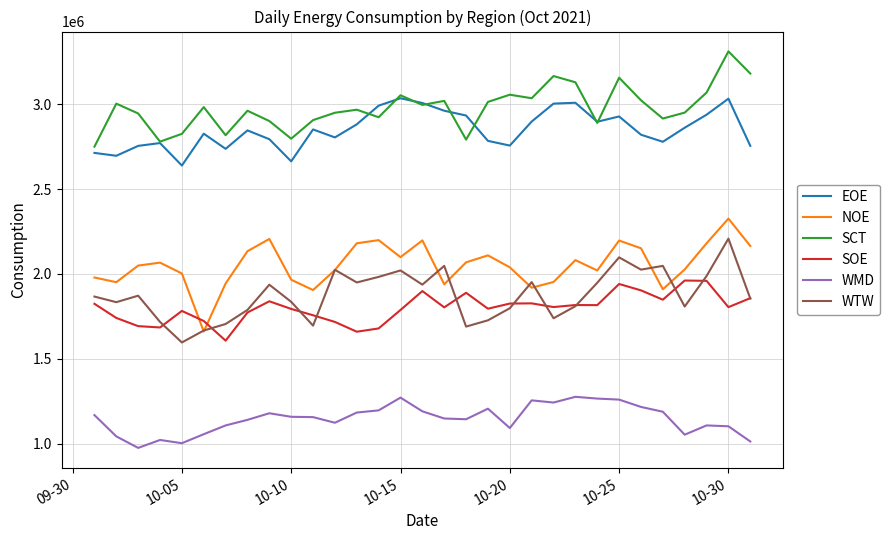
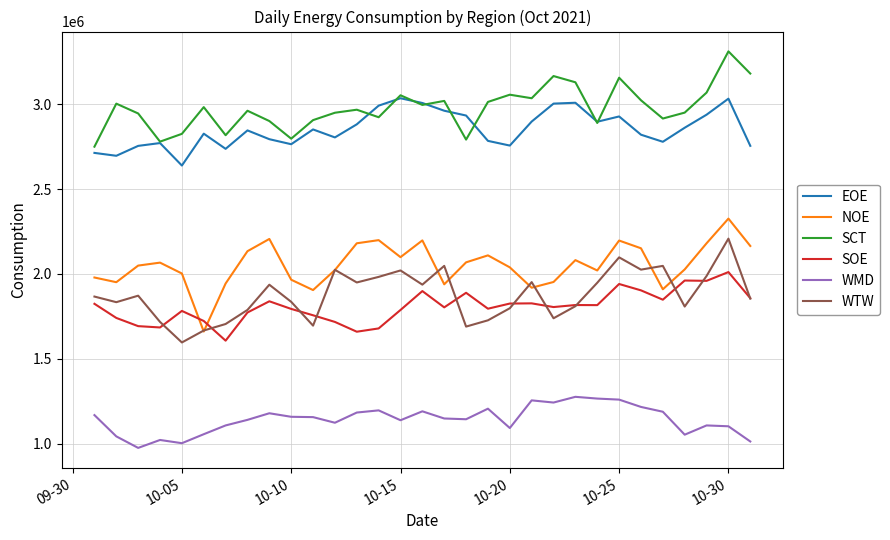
EOE, 10-10: 2660000 -> 2760000
WMD, 10-15: 1270000 -> 1140000
SOE, 10-30: 1800000 -> 2010000
